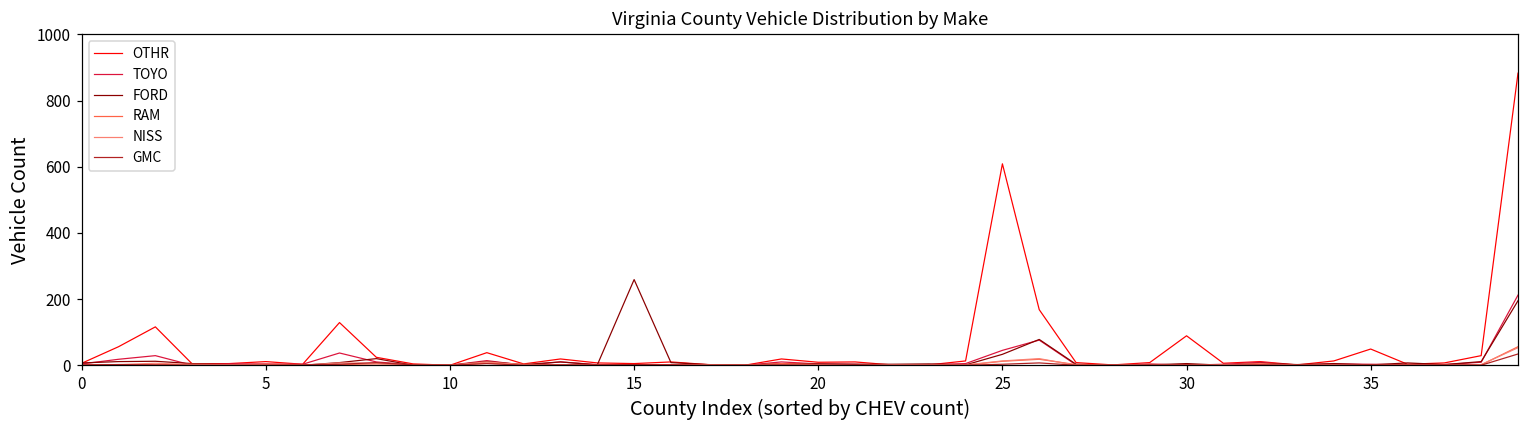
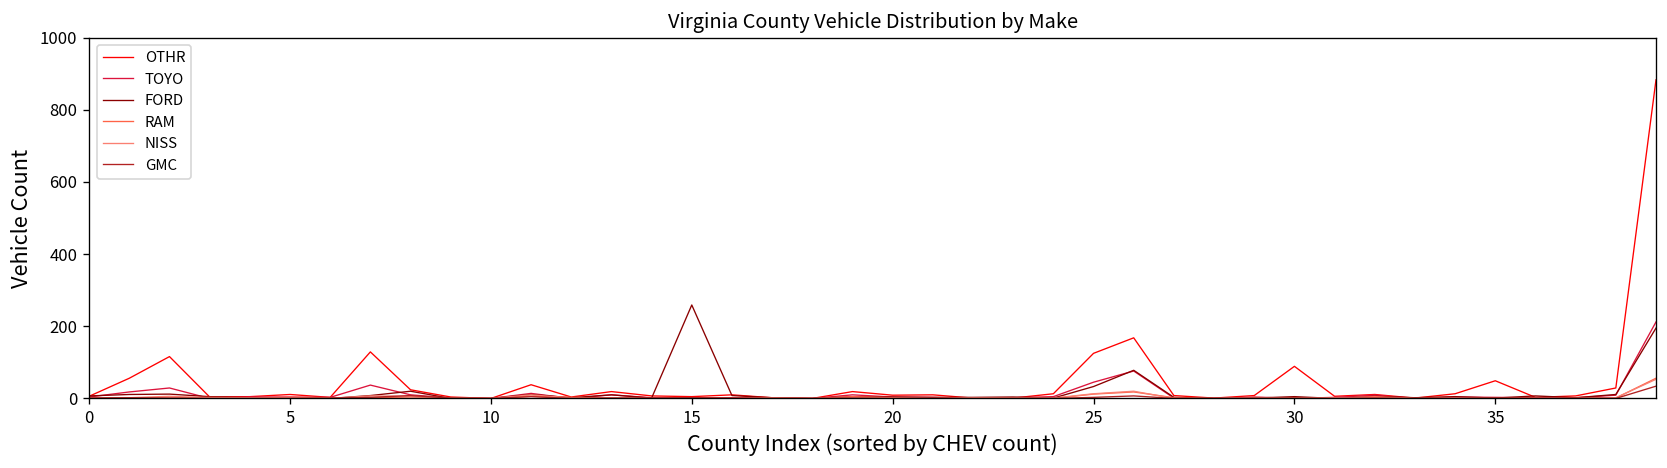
OTHR, 25: 610 -> 130
